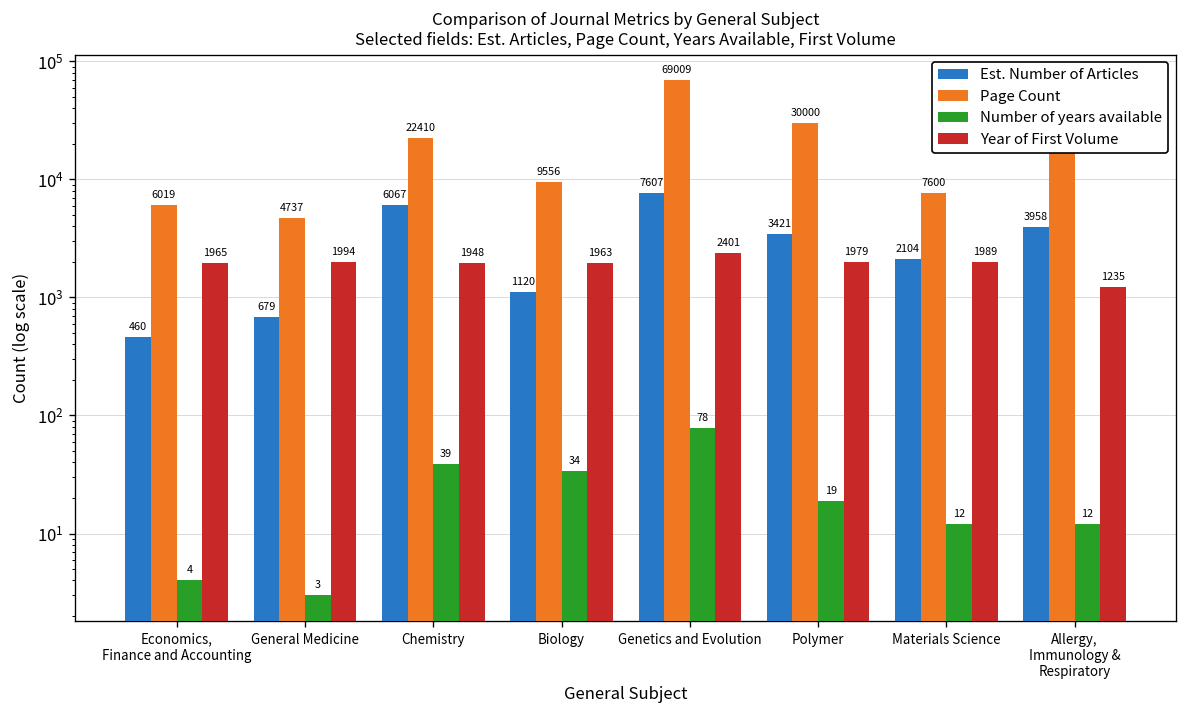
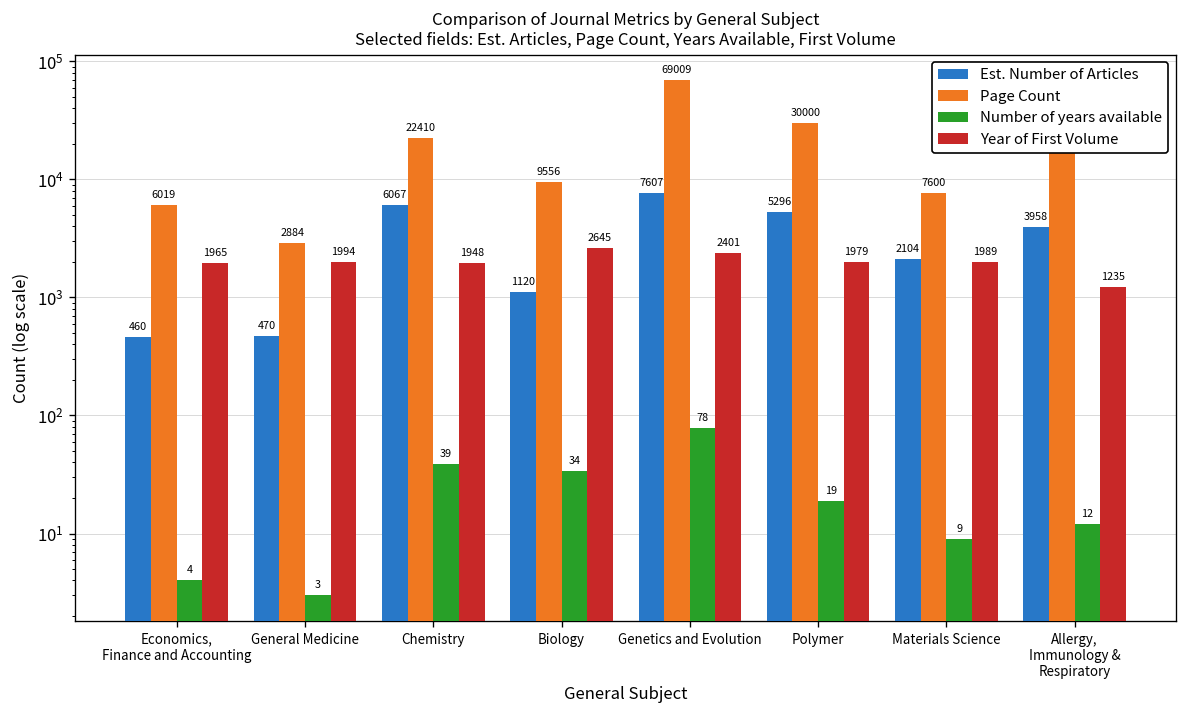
Est. Number of Articles, General Medicine: 679 -> 470
Page Count, General Medicine: 4737 -> 2884
Year of First Volume, Biology: 1963 -> 2645
Est. Number of Articles, Polymer: 3421 -> 5296
Number of years available, Materials Science: 12 -> 9
